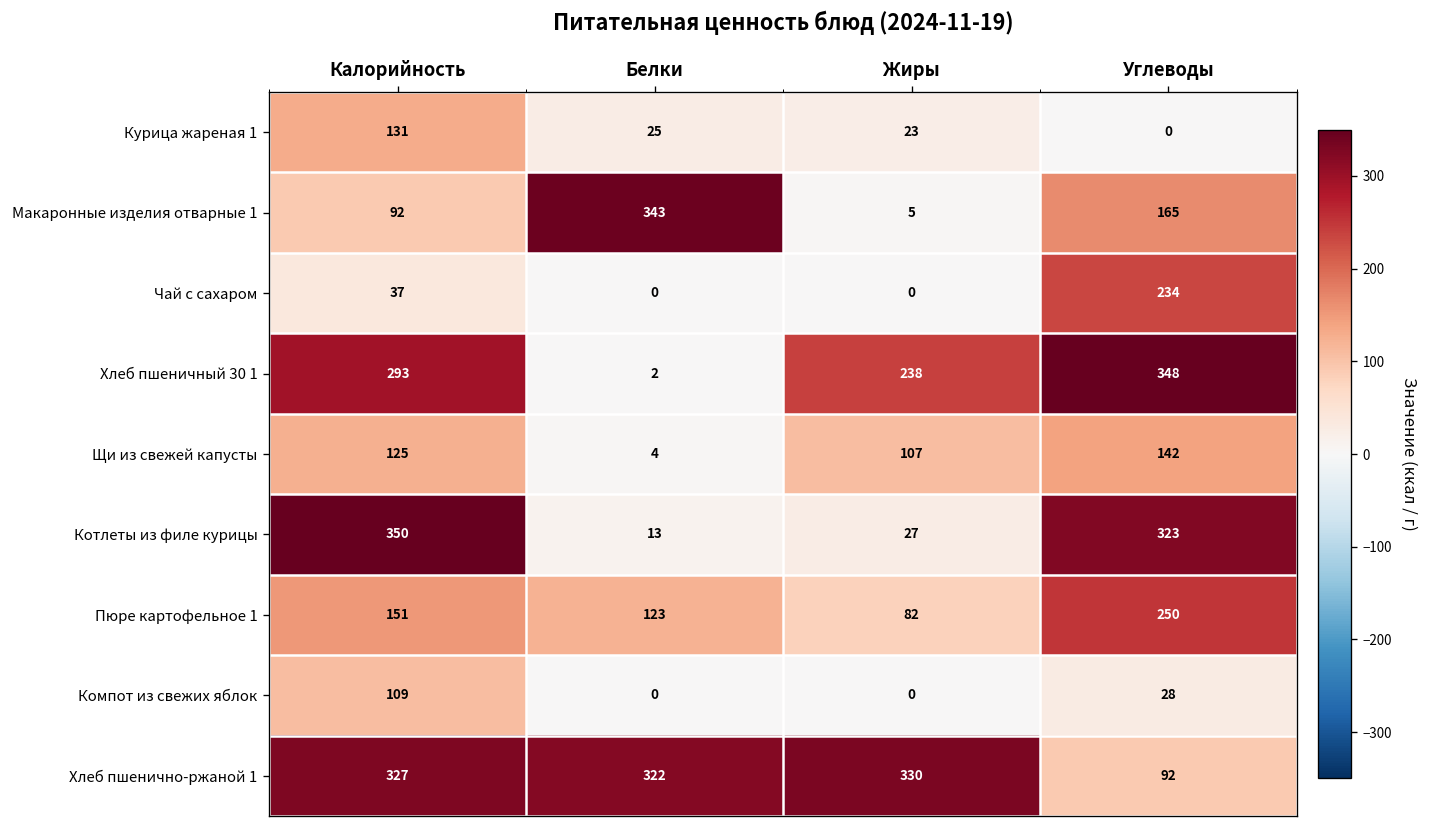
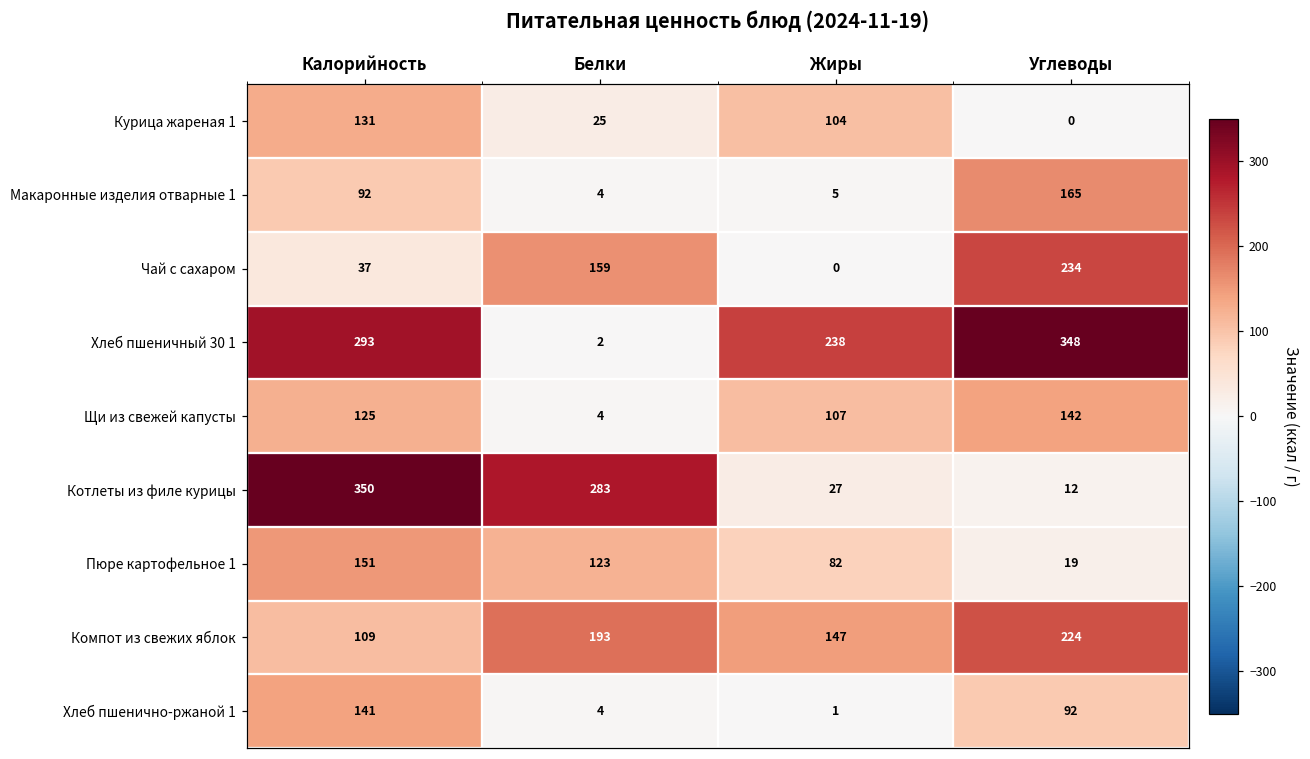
Курица жареная 1, Жиры: 23 -> 104
Макаронные изделия отварные 1, Белки: 343 -> 4
Чай с сахаром, Белки: 0 -> 159
Котлеты из филе курицы, Белки: 13 -> 283
Котлеты из филе курицы, Углеводы: 323 -> 12
Пюре картофельное 1, Углеводы: 250 -> 19
Компот из свежих яблок, Белки: 0 -> 193
Компот из свежих яблок, Жиры: 0 -> 147
Компот из свежих яблок, Углеводы: 28 -> 224
Хлеб пшенично-ржаной 1, Калорийность: 327 -> 141
Хлеб пшенично-ржаной 1, Белки: 322 -> 4
Хлеб пшенично-ржаной 1, Жиры: 330 -> 1
